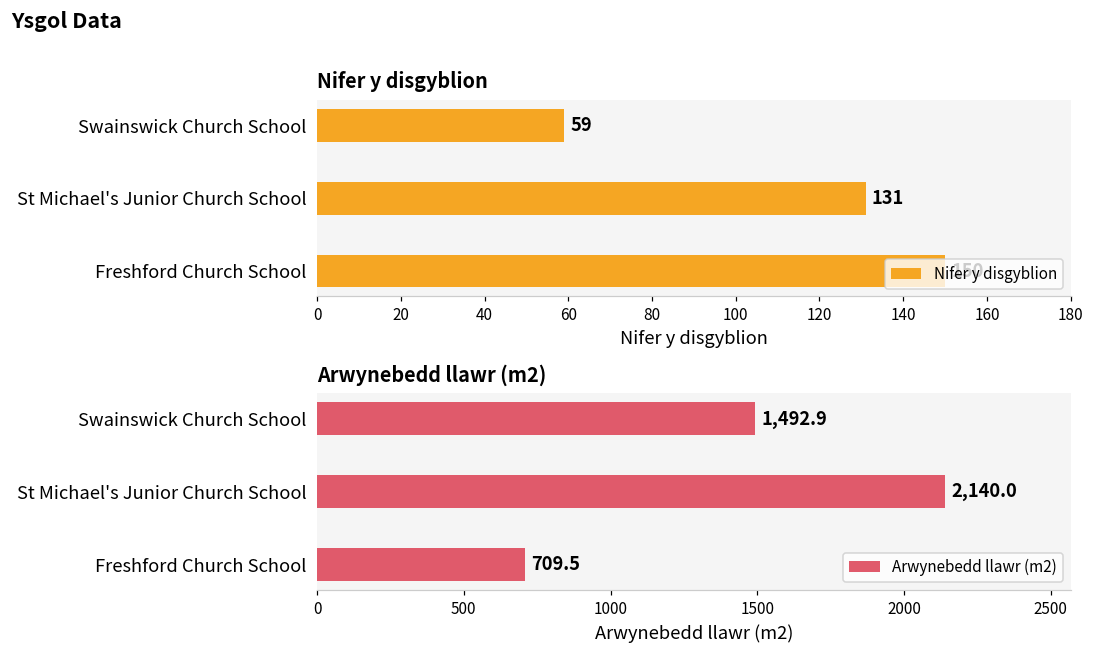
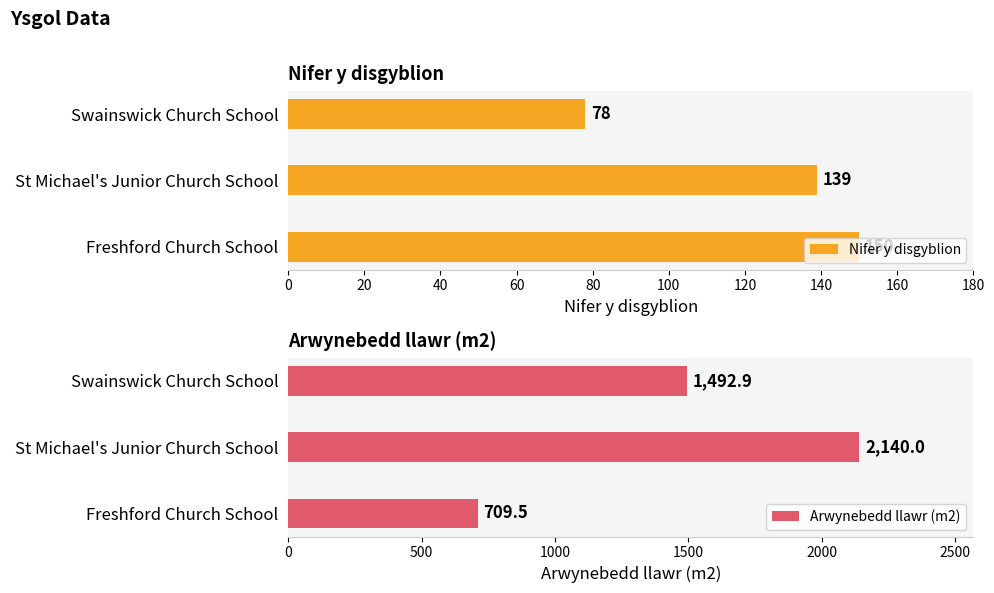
Nifer y disgyblion, Swainswick Church School: 59 -> 78
Nifer y disgyblion, St Michael's Junior Church School: 131 -> 139
